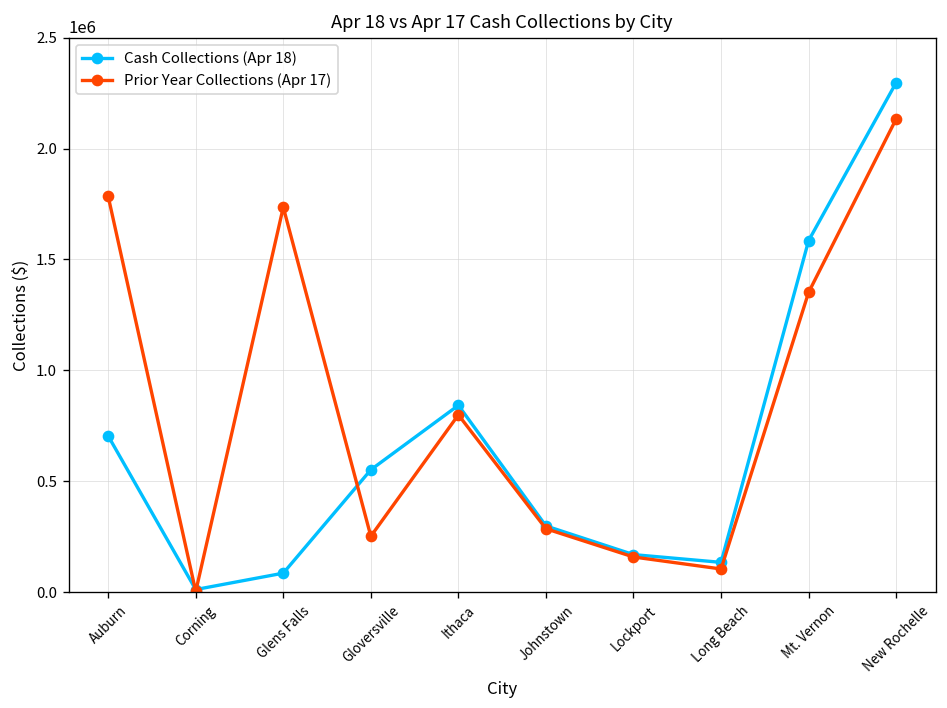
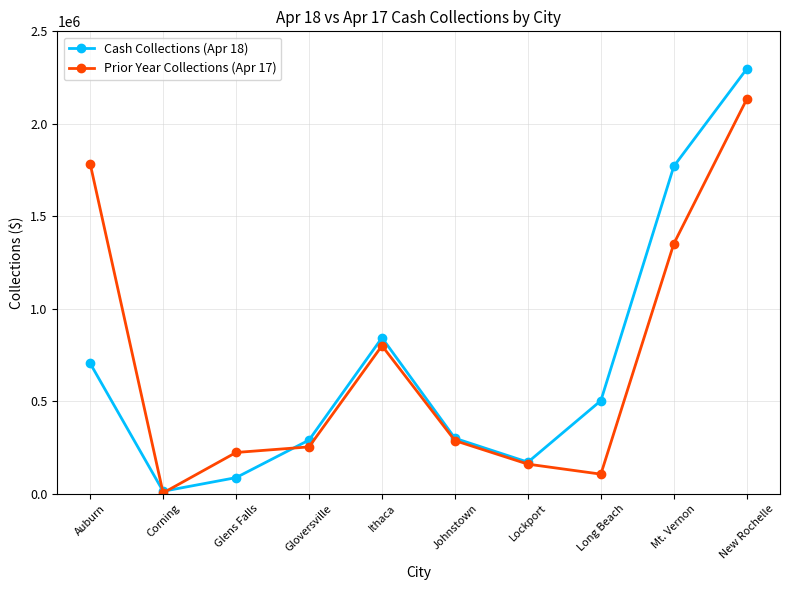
Prior Year Collections (Apr 17), Glens Falls: 1740000 -> 220000
Cash Collections (Apr 18), Gloversville: 550000 -> 290000
Cash Collections (Apr 18), Long Beach: 140000 -> 500000
Cash Collections (Apr 18), Mt. Vernon: 1580000 -> 1770000
